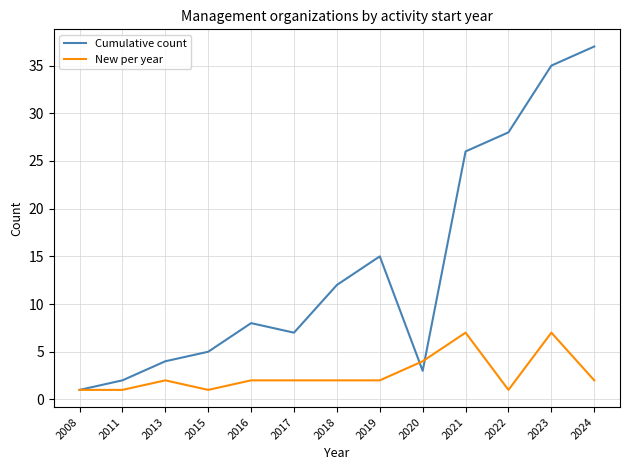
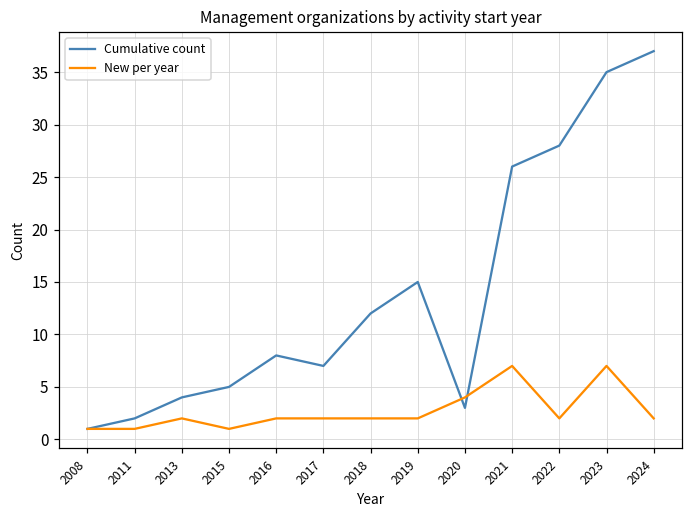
New per year, 2022: 1 -> 2
